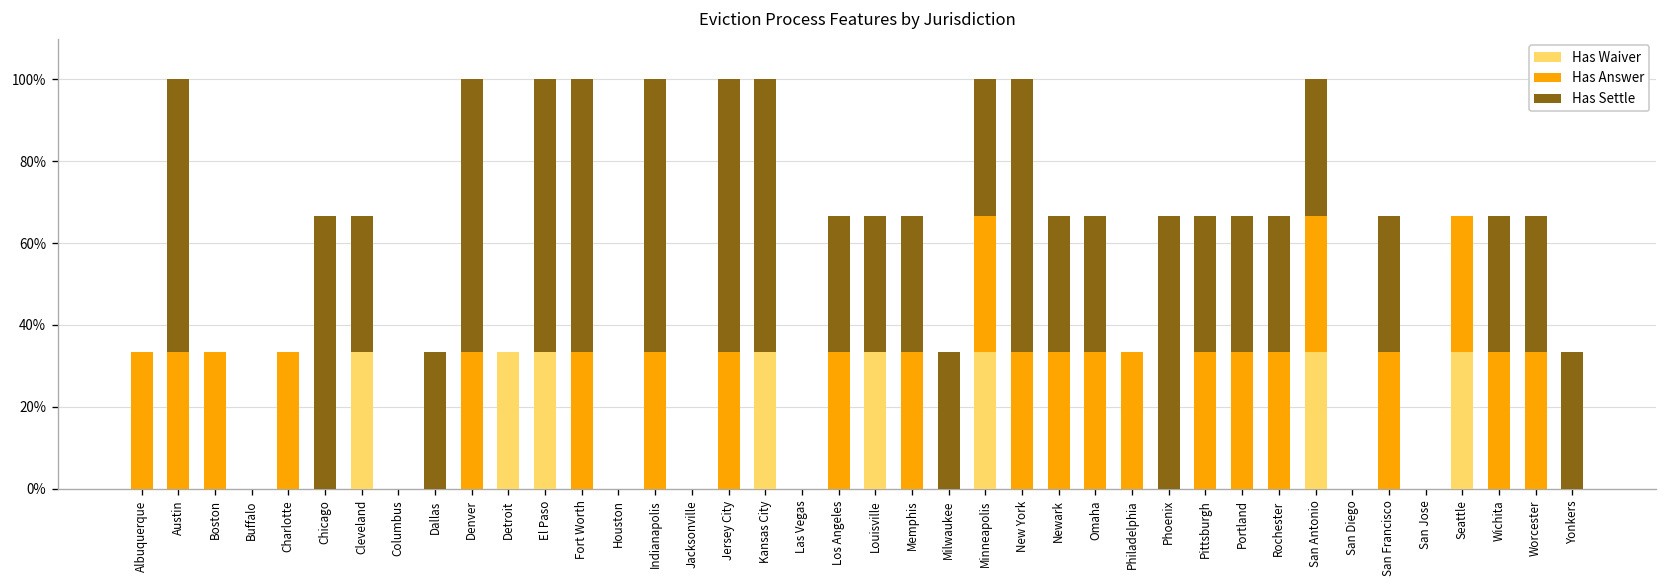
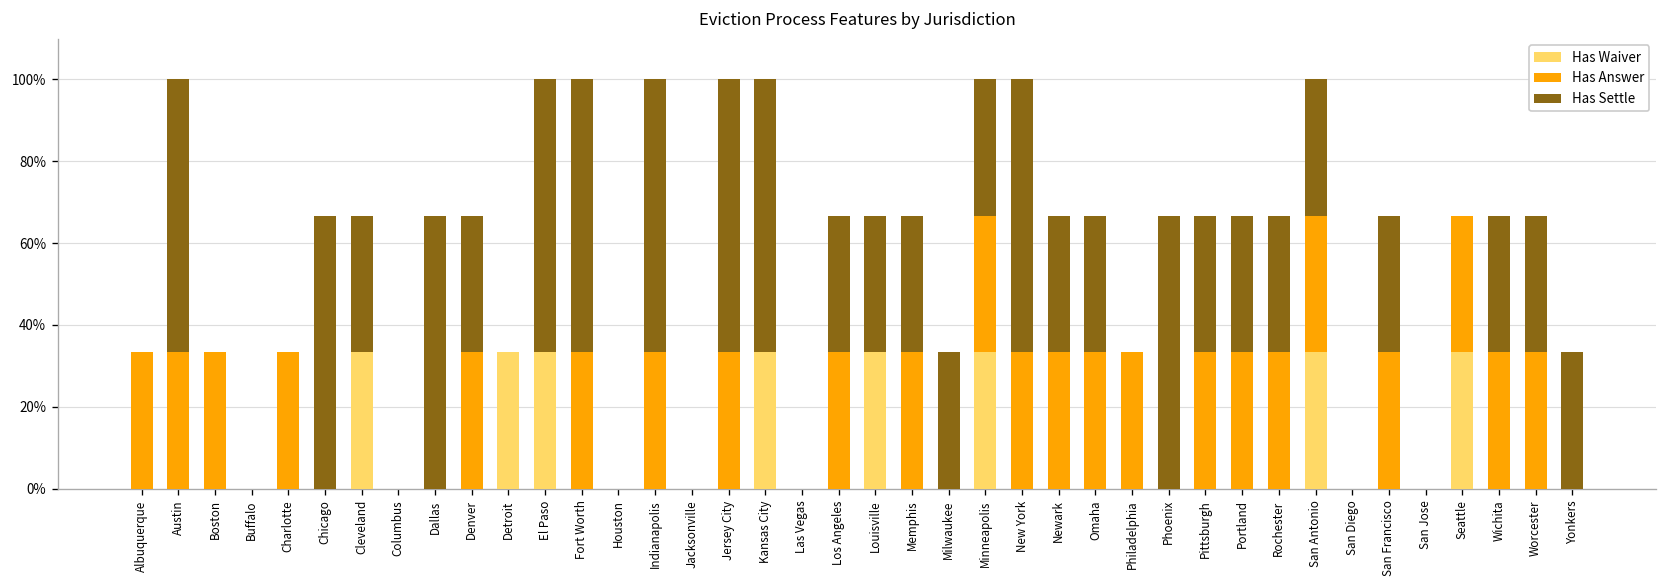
Has Settle, Dallas: 33% -> 67%
Has Settle, Denver: 67% -> 33%
